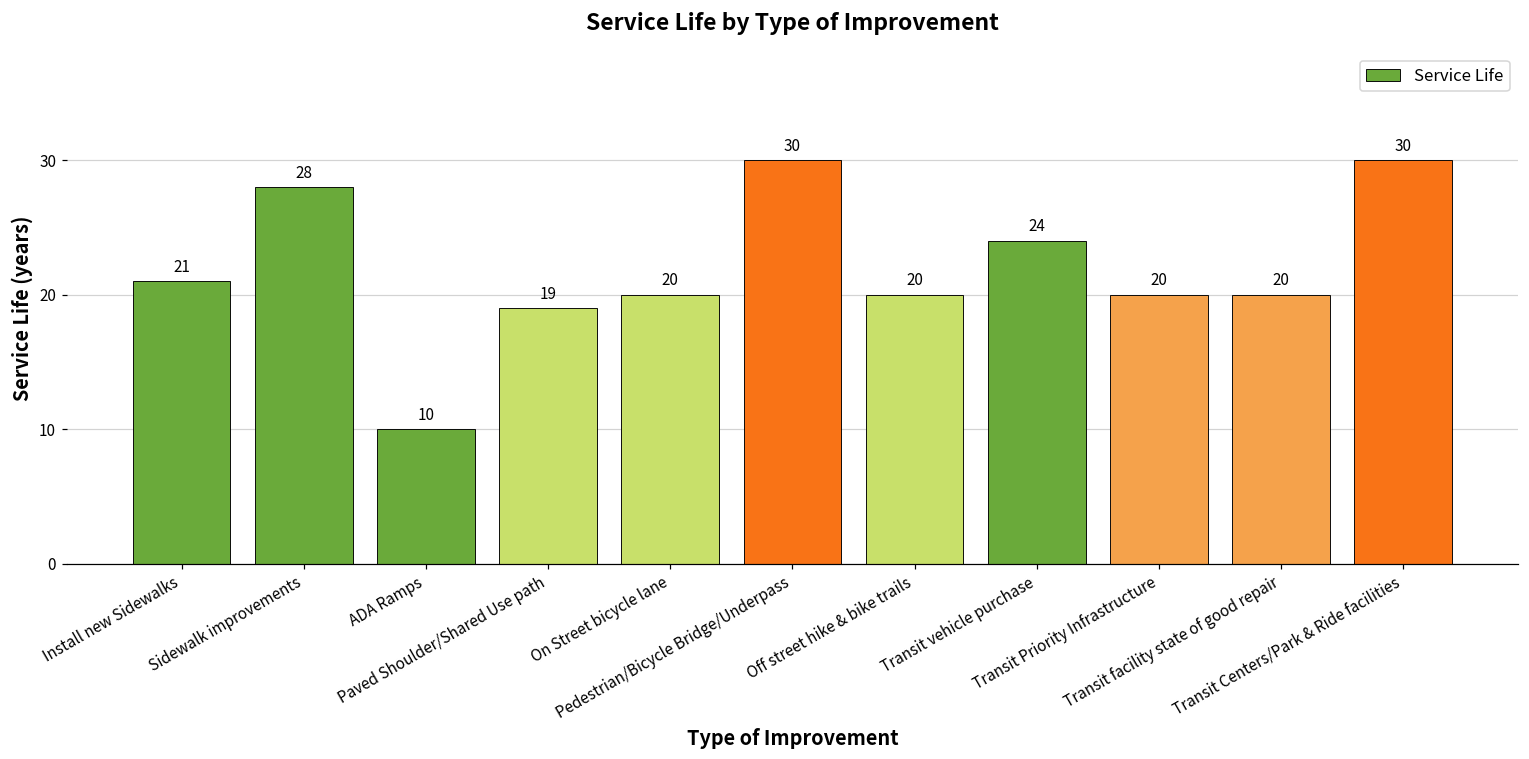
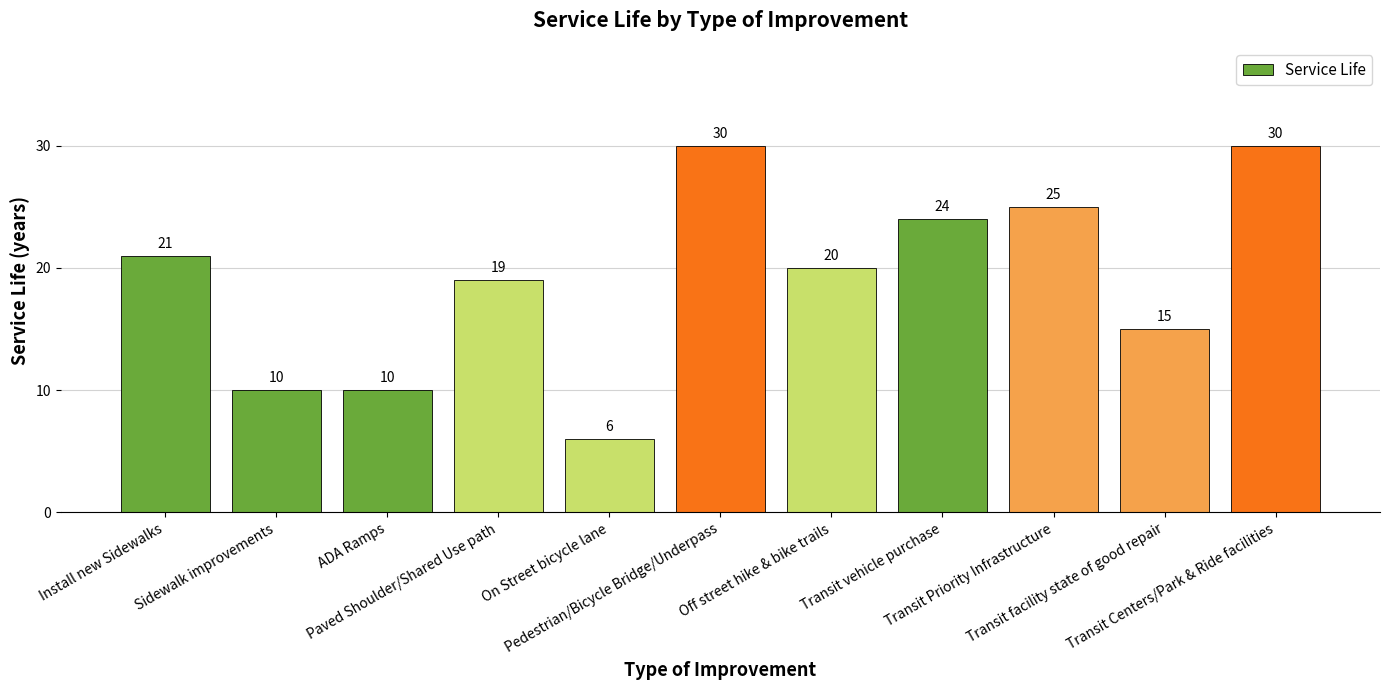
Sidewalk improvements: 28 -> 10
On Street bicycle lane: 20 -> 6
Transit Priority Infrastructure: 20 -> 25
Transit facility state of good repair: 20 -> 15
